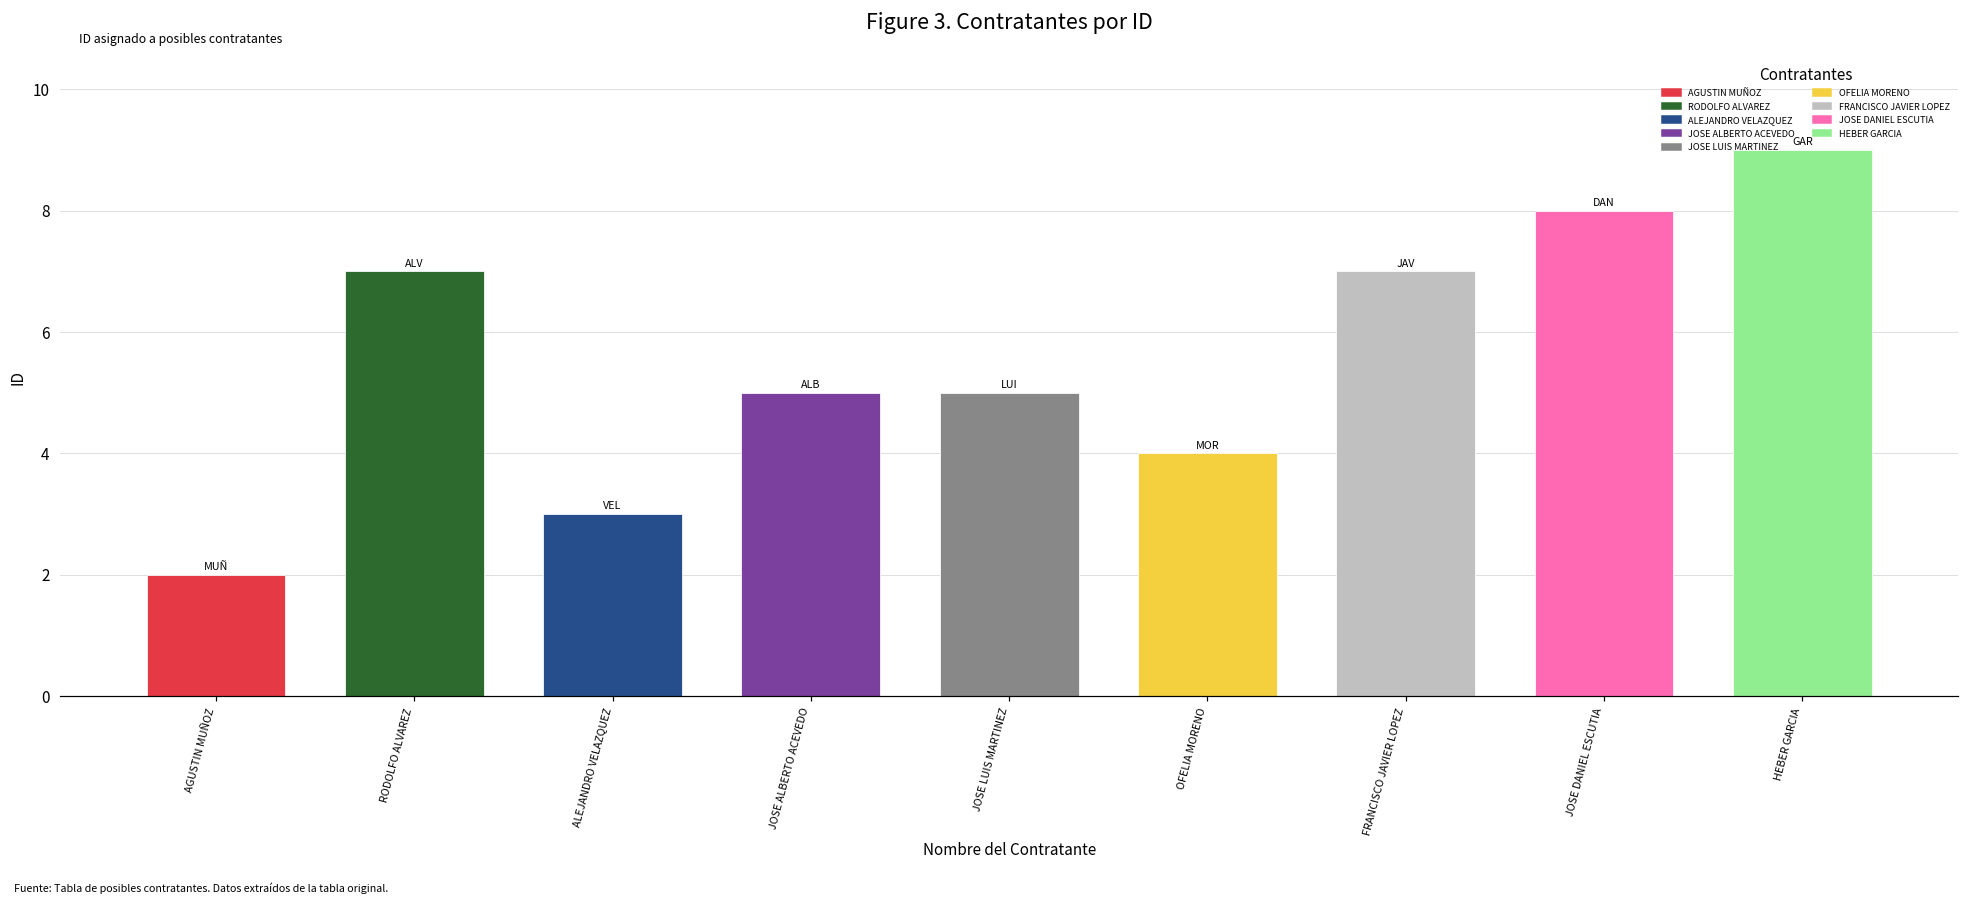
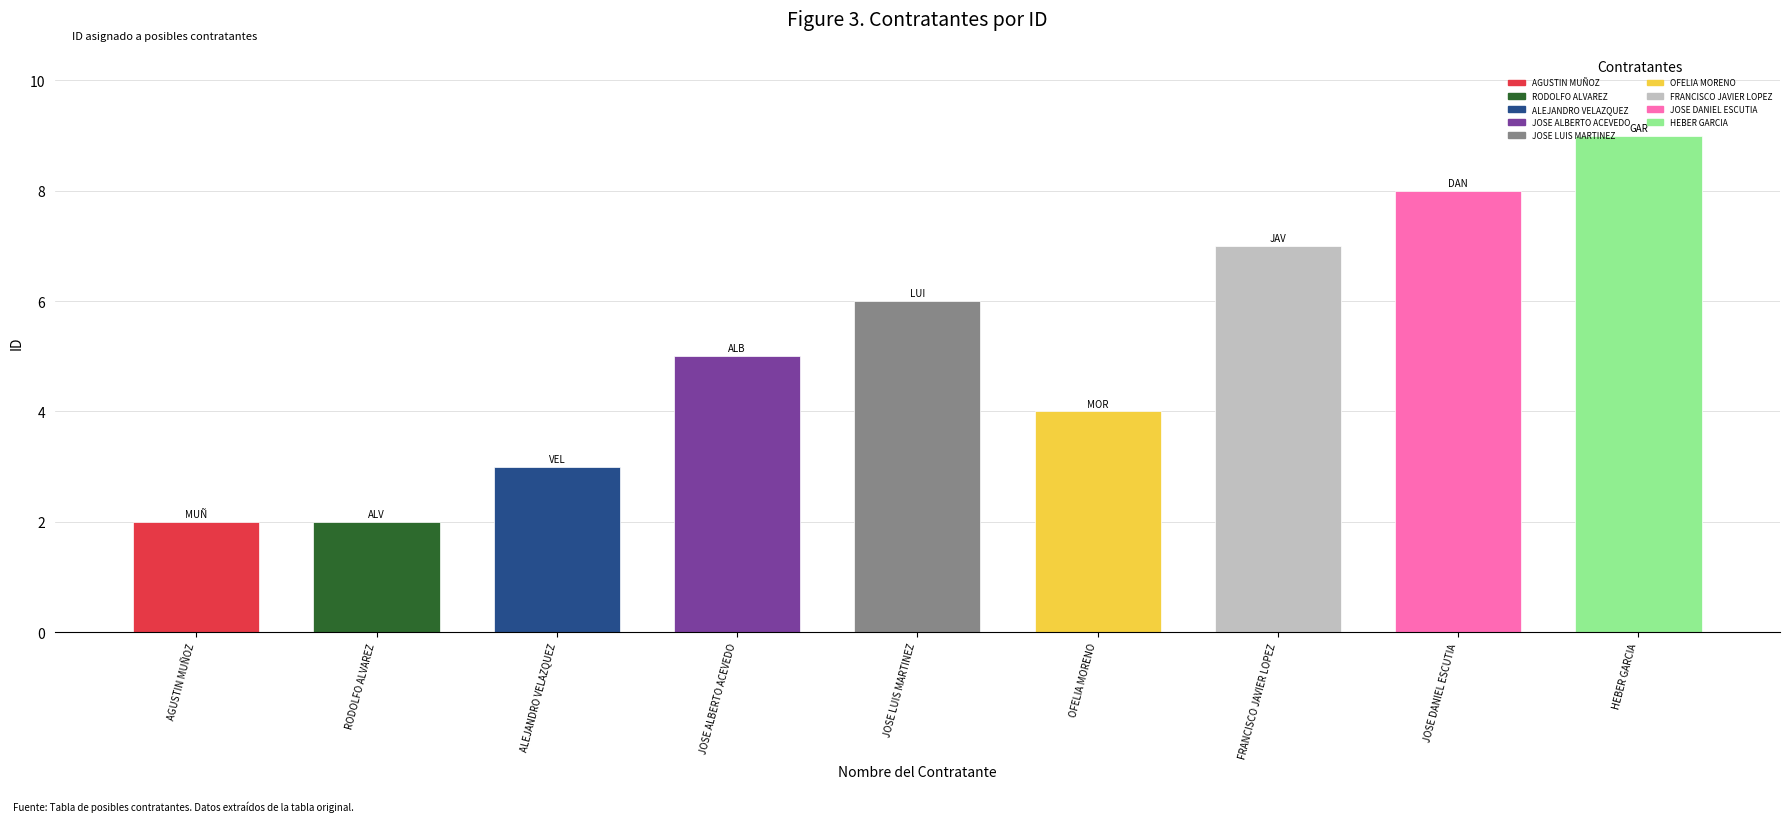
RODOLFO ALVAREZ: 7 -> 2
JOSE LUIS MARTINEZ: 5 -> 6
